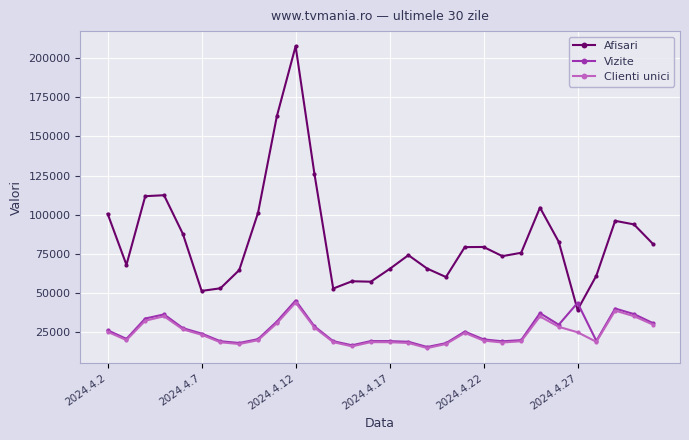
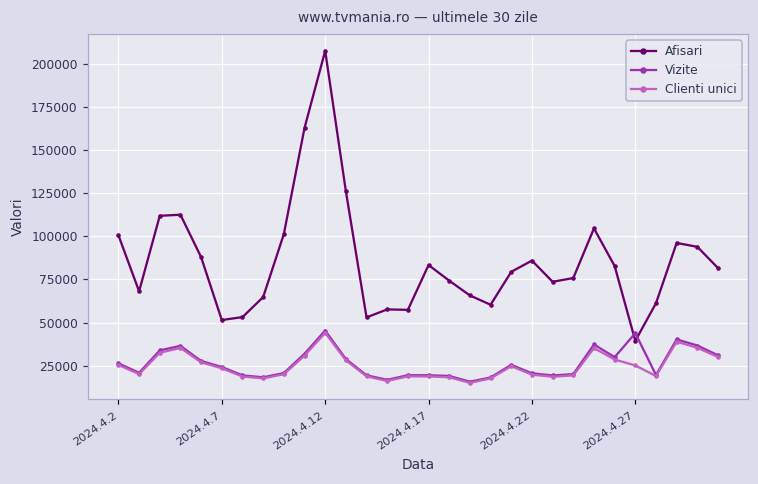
Afisari, 2024.4.17: 65000 -> 83000
Afisari, 2024.4.22: 79000 -> 86000
